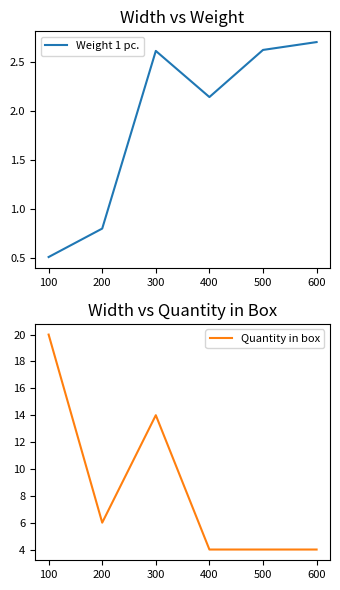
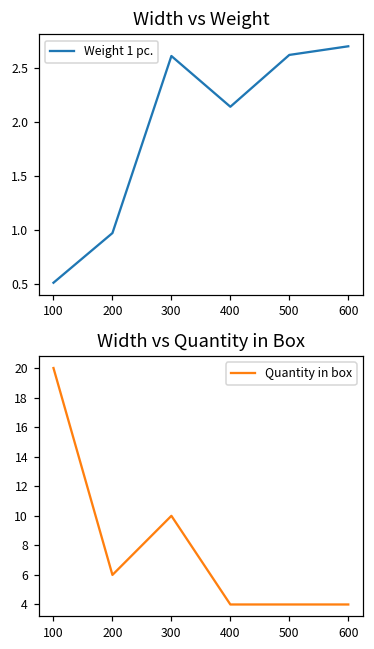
Width vs Weight, 200: 0.8 -> 1.0
Width vs Quantity in Box, 300: 14 -> 10
